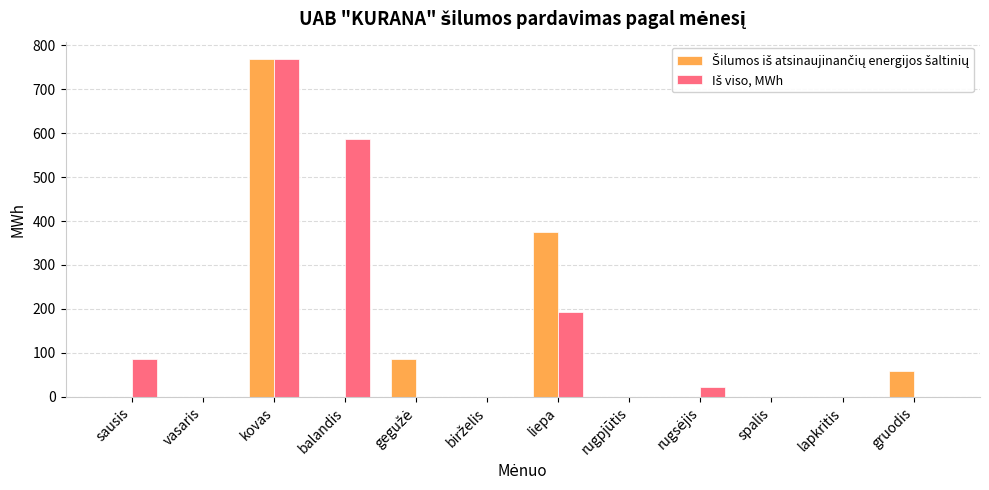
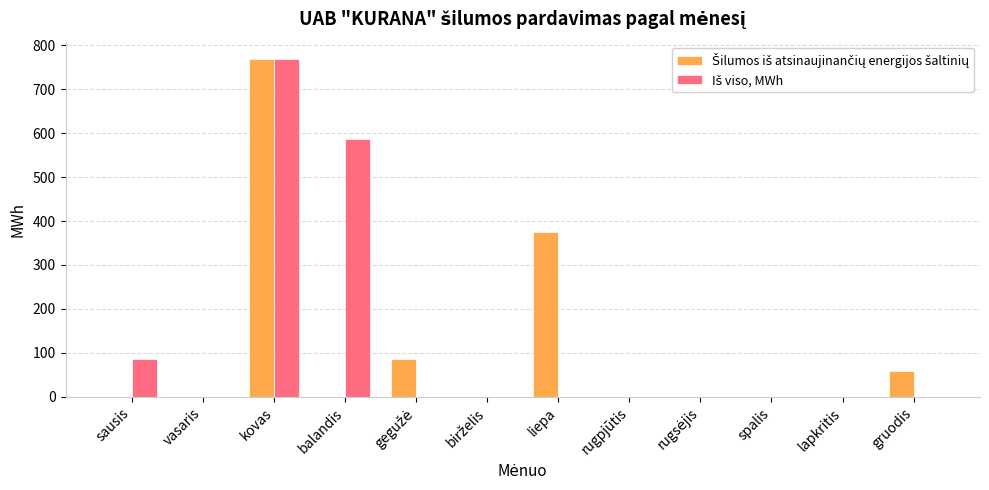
Iš viso, MWh, liepa: 190 -> 0
Iš viso, MWh, rugsėjis: 20 -> 0
